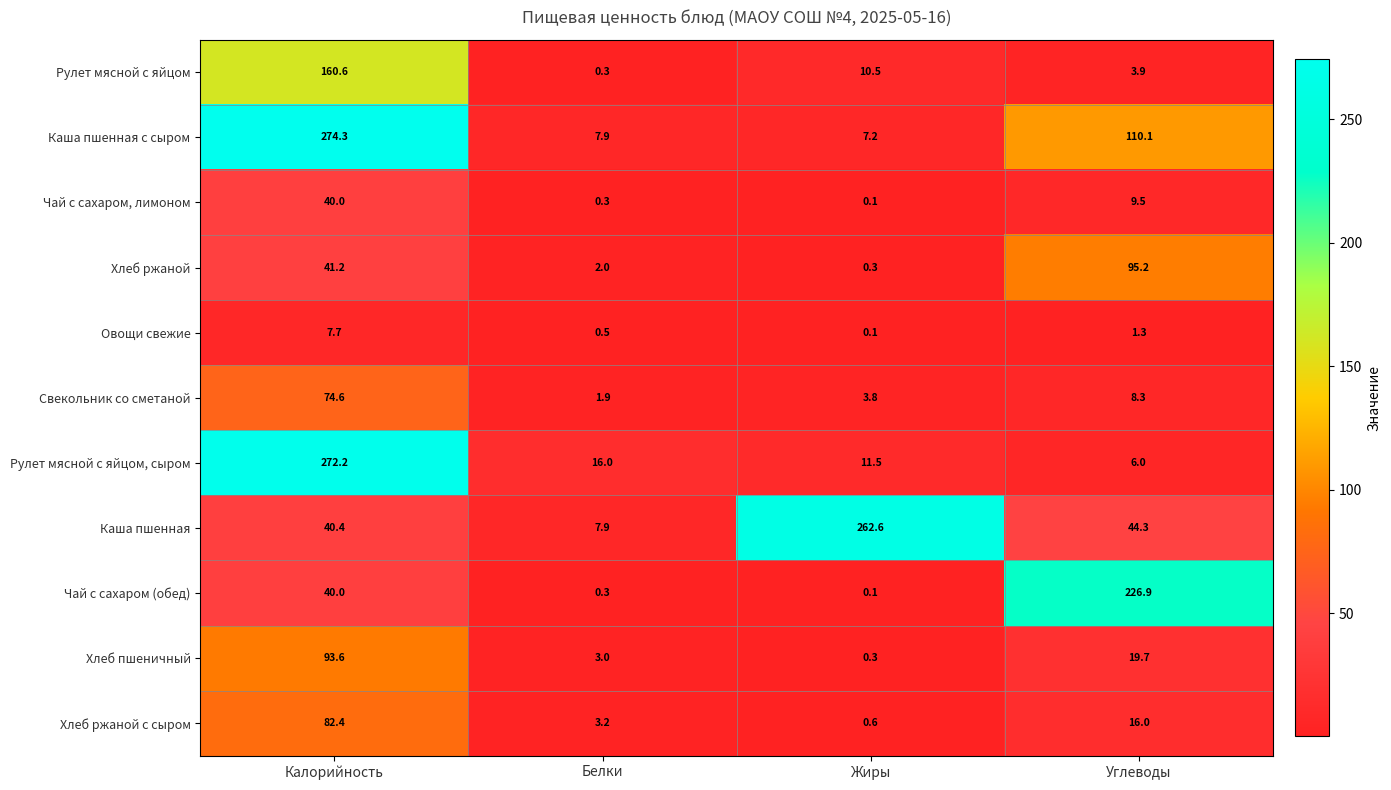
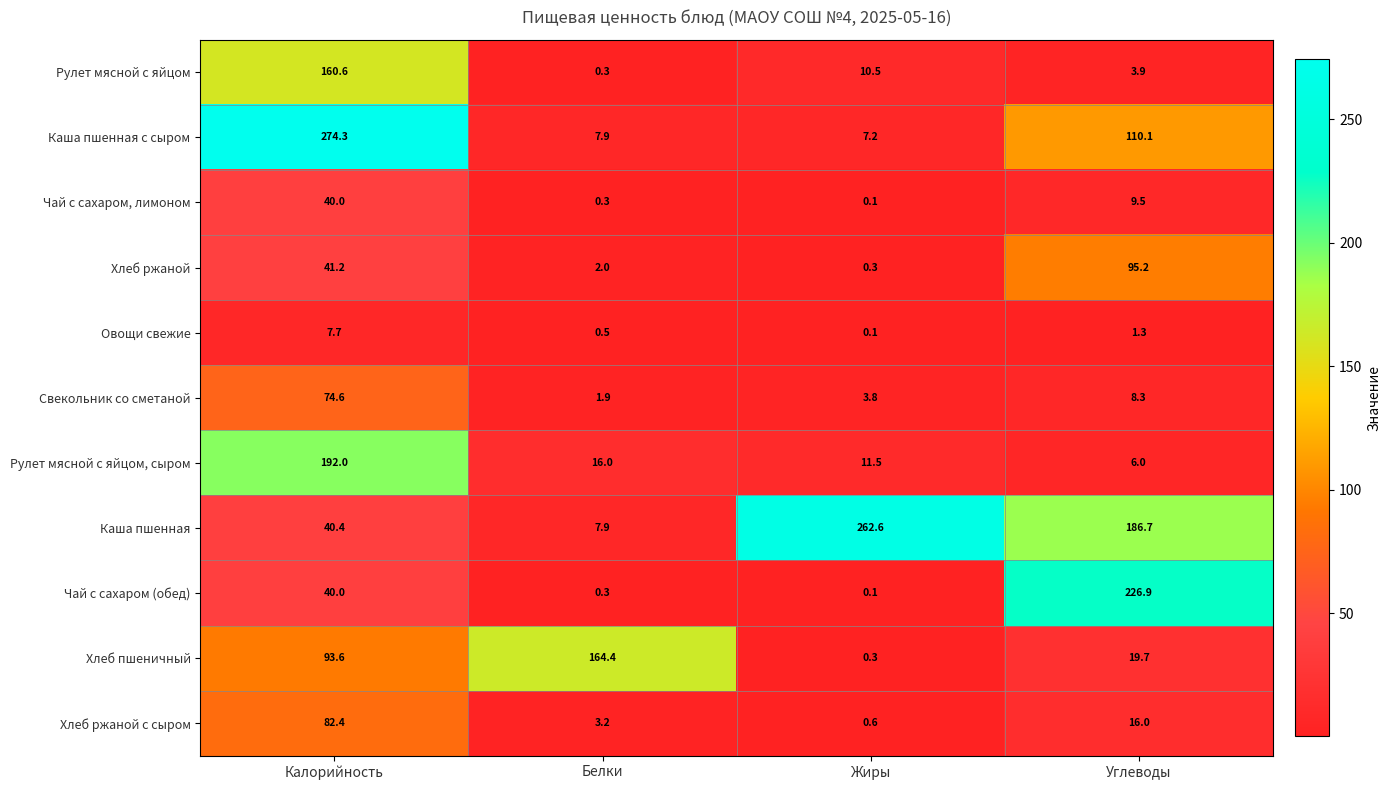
Рулет мясной с яйцом, сыром, Калорийность: 272.2 -> 192.0
Каша пшенная, Углеводы: 44.3 -> 186.7
Хлеб пшеничный, Белки: 3.0 -> 164.4
